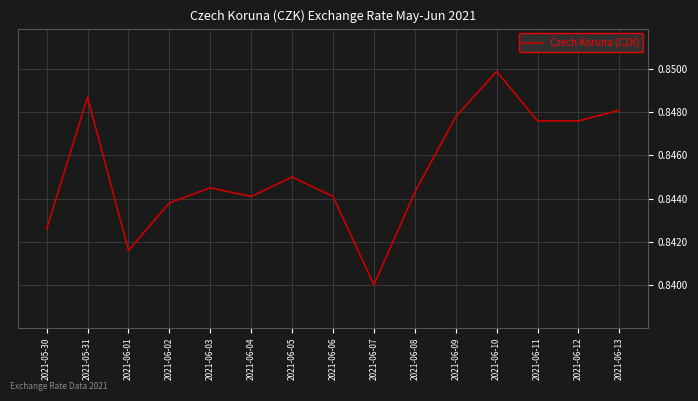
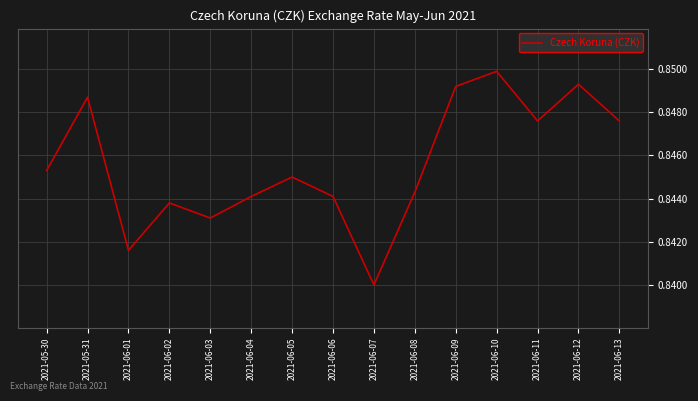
2021-05-30: 0.8426 -> 0.8453
2021-06-03: 0.8445 -> 0.8431
2021-06-09: 0.8478 -> 0.8492
2021-06-12: 0.8476 -> 0.8493
2021-06-13: 0.8481 -> 0.8476
